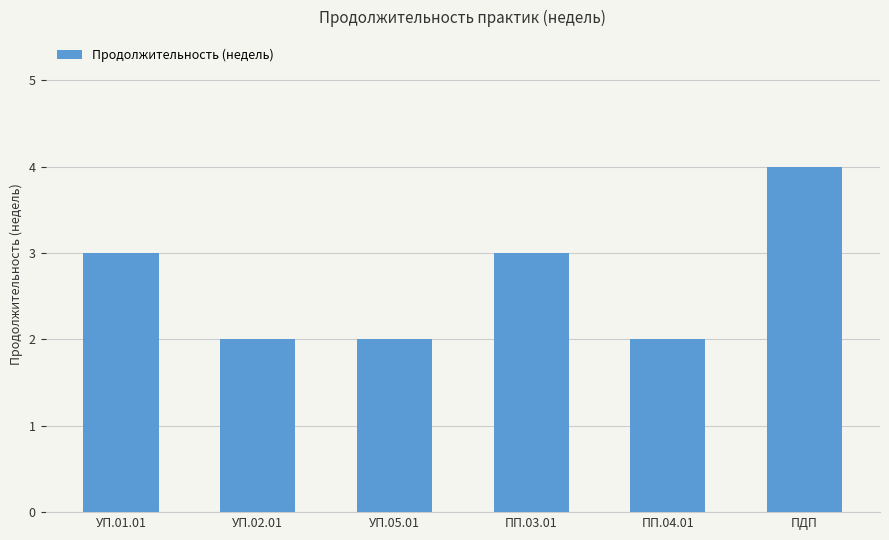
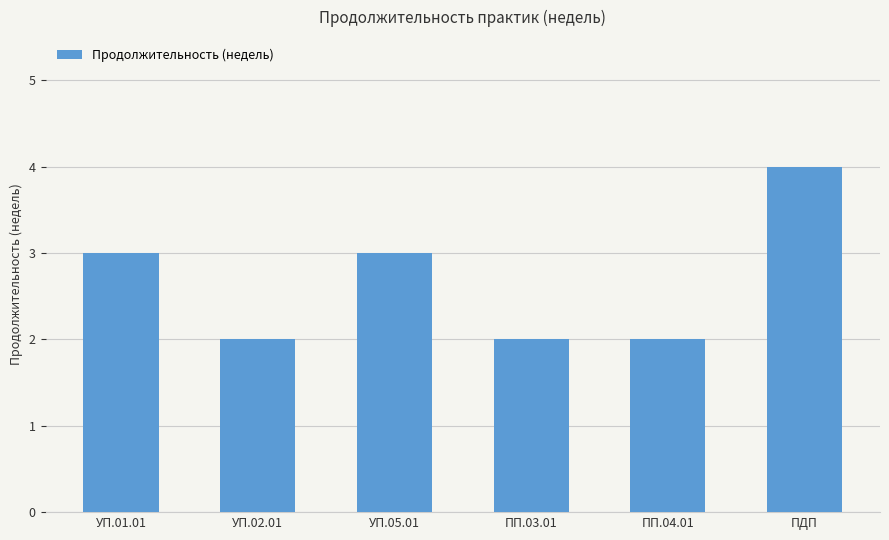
УП.05.01: 2 -> 3
ПП.03.01: 3 -> 2
